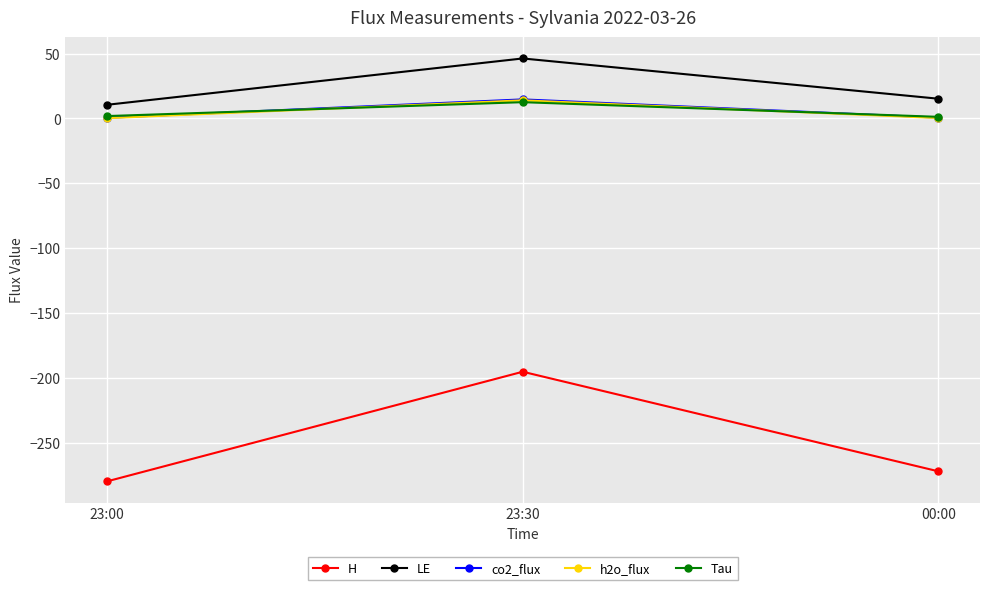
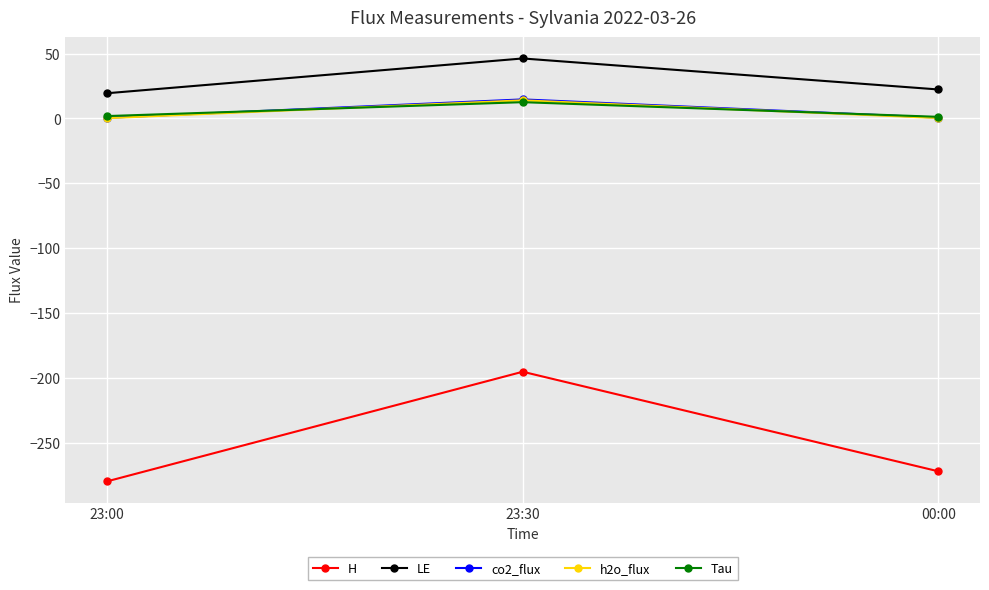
LE, 23:00: 11 -> 19
LE, 00:00: 15 -> 22
